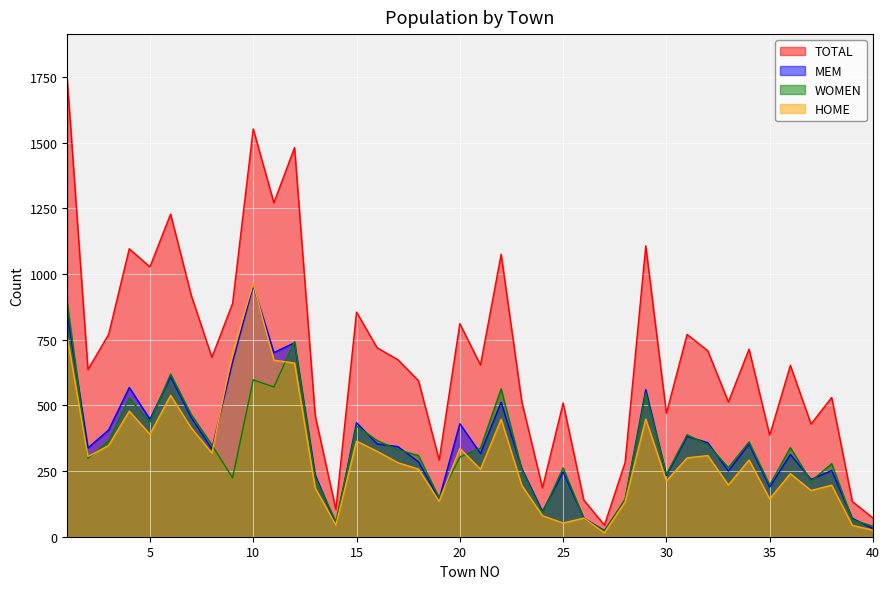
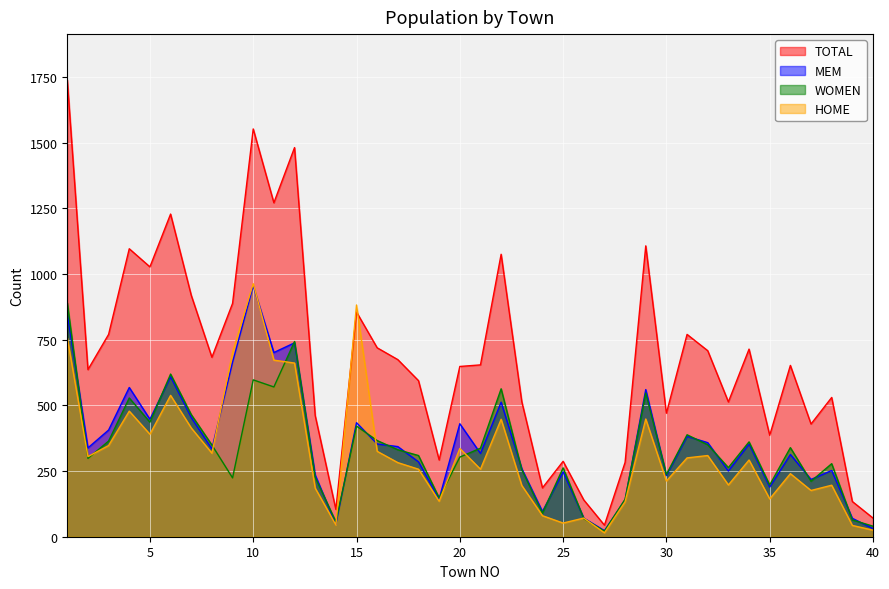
HOME, 15: 360 -> 880
TOTAL, 20: 810 -> 650
TOTAL, 25: 510 -> 290
